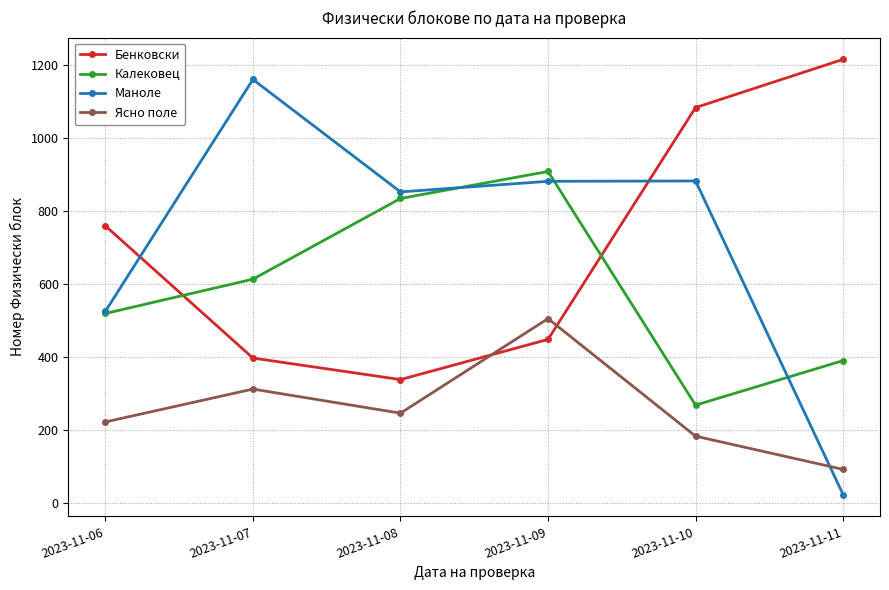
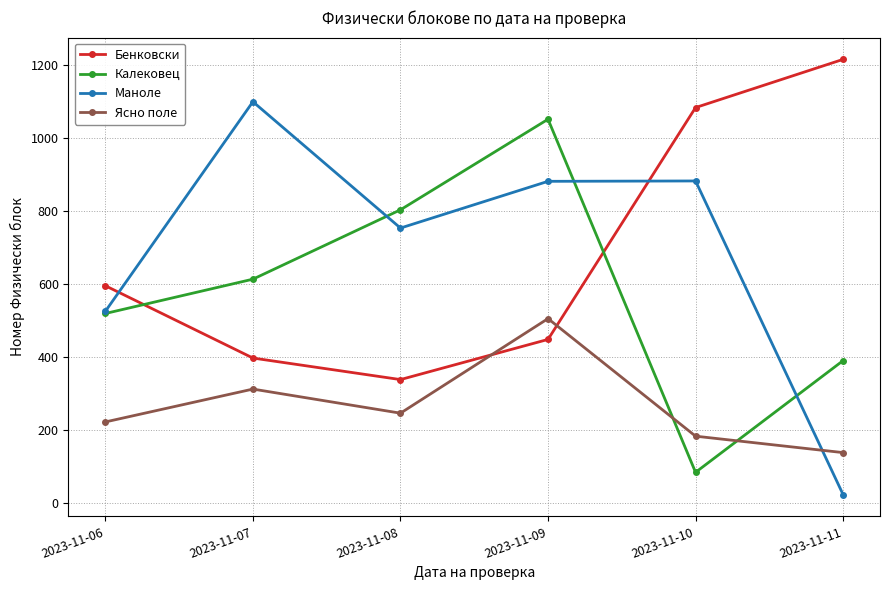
Бенковски, 2023-11-06: 760 -> 600
Маноле, 2023-11-07: 1160 -> 1100
Калековец, 2023-11-08: 830 -> 800
Маноле, 2023-11-08: 850 -> 750
Калековец, 2023-11-09: 910 -> 1050
Калековец, 2023-11-10: 270 -> 80
Ясно поле, 2023-11-11: 90 -> 140
